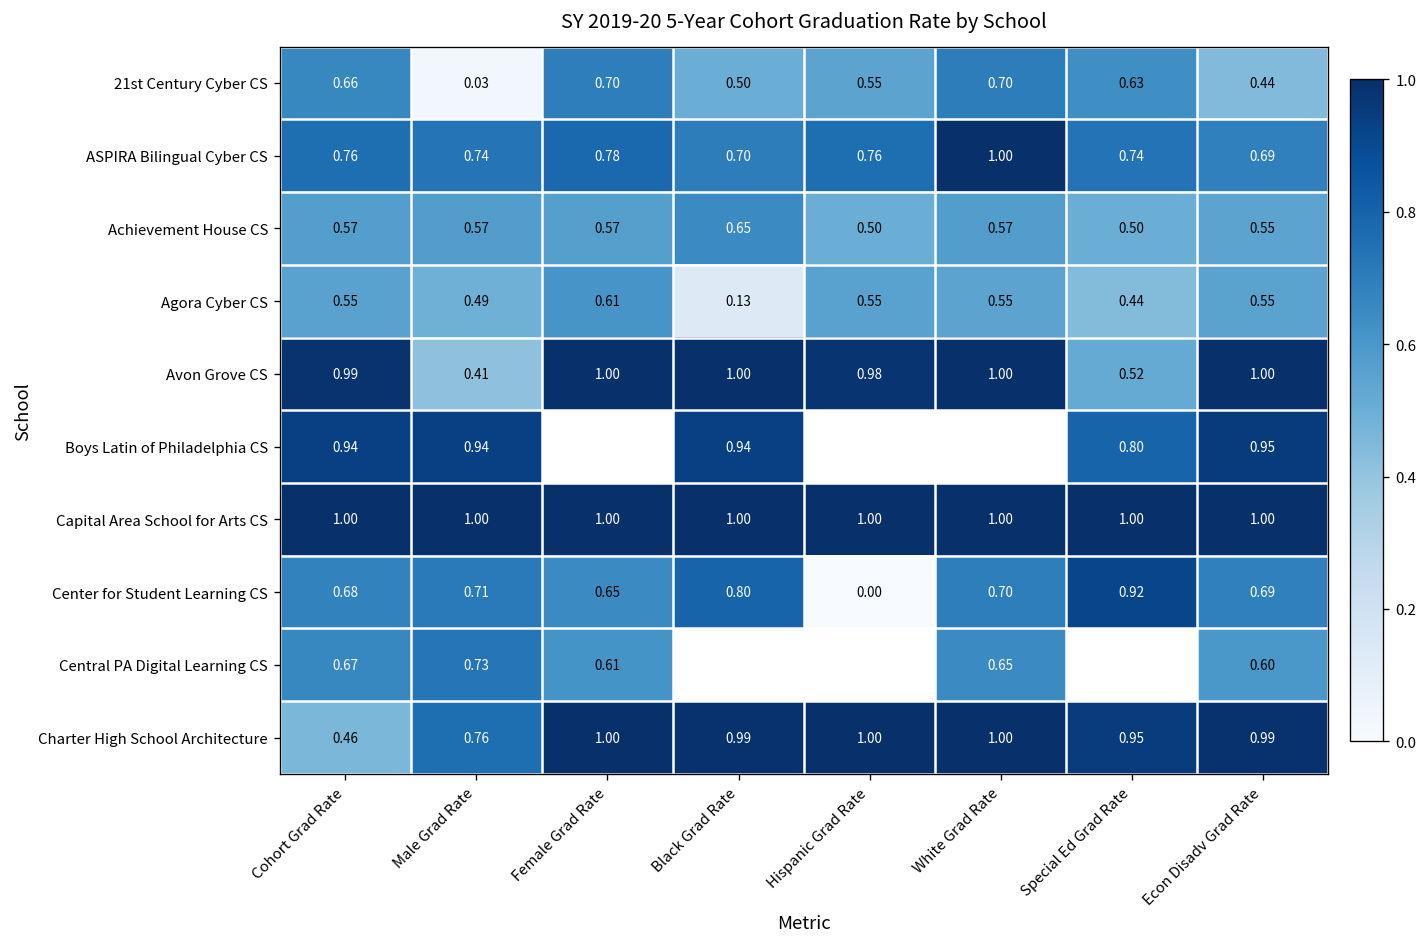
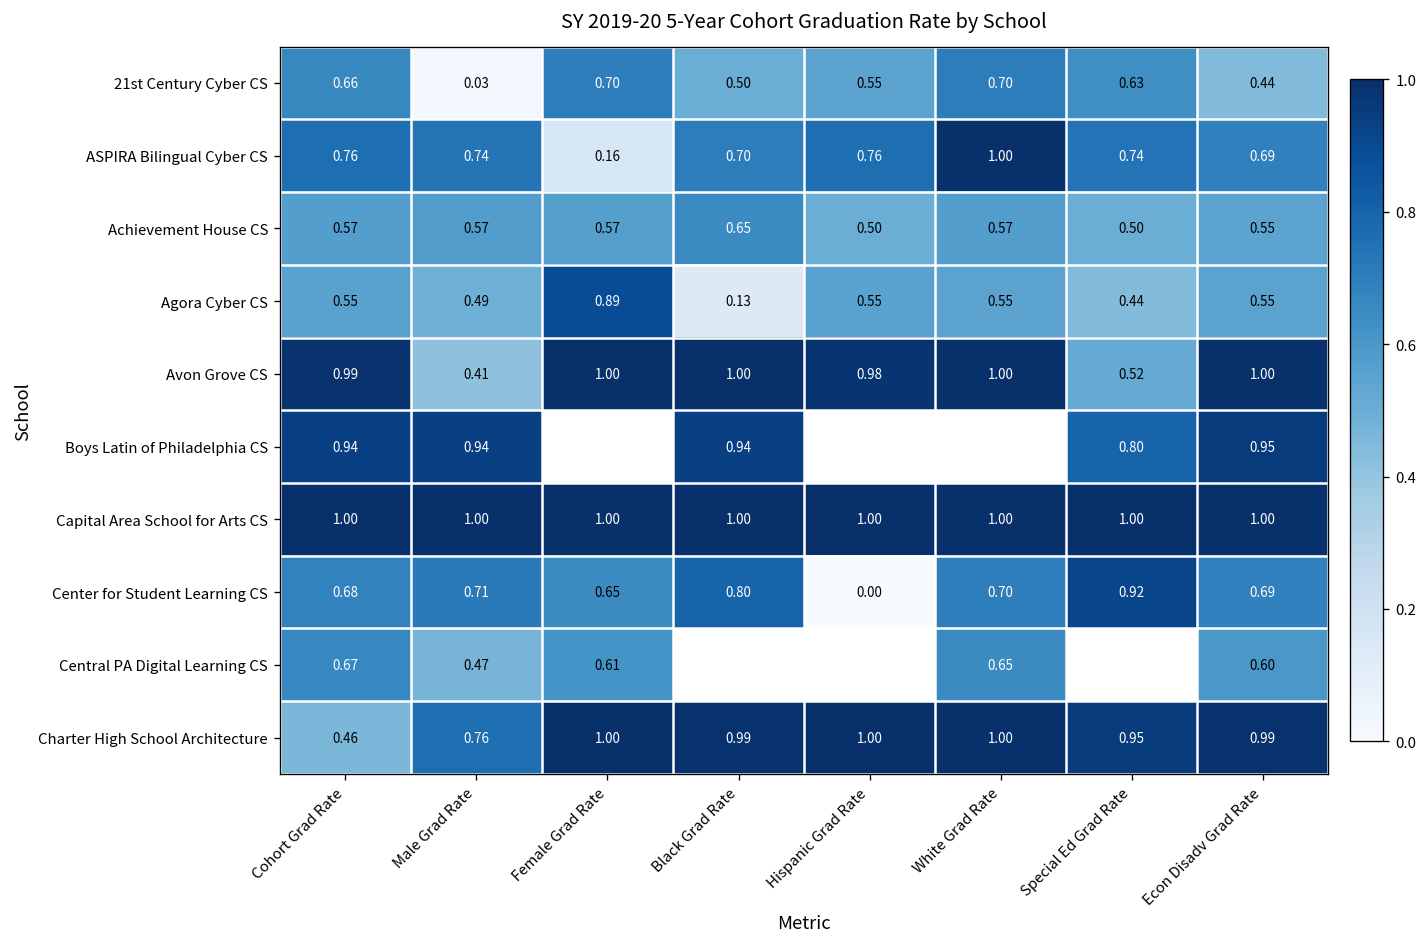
ASPIRA Bilingual Cyber CS, Female Grad Rate: 0.78 -> 0.16
Agora Cyber CS, Female Grad Rate: 0.61 -> 0.89
Central PA Digital Learning CS, Male Grad Rate: 0.73 -> 0.47
